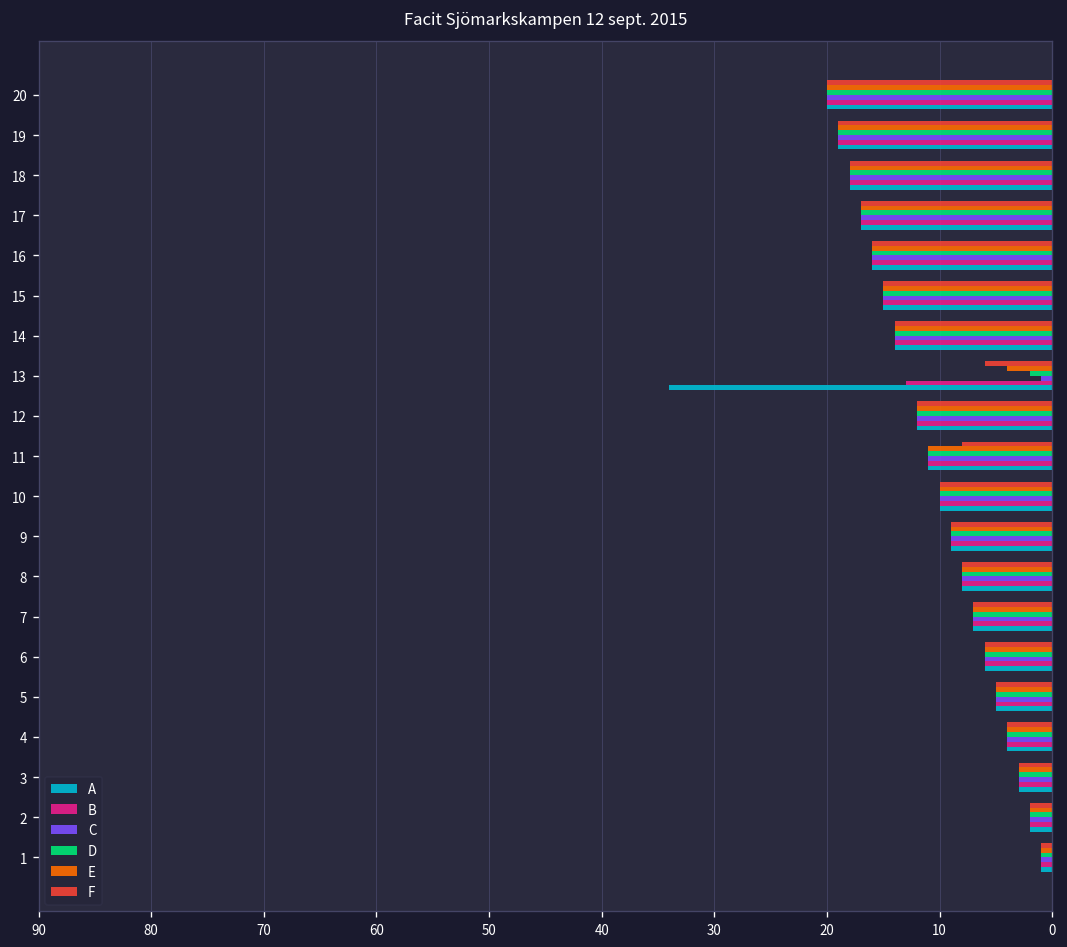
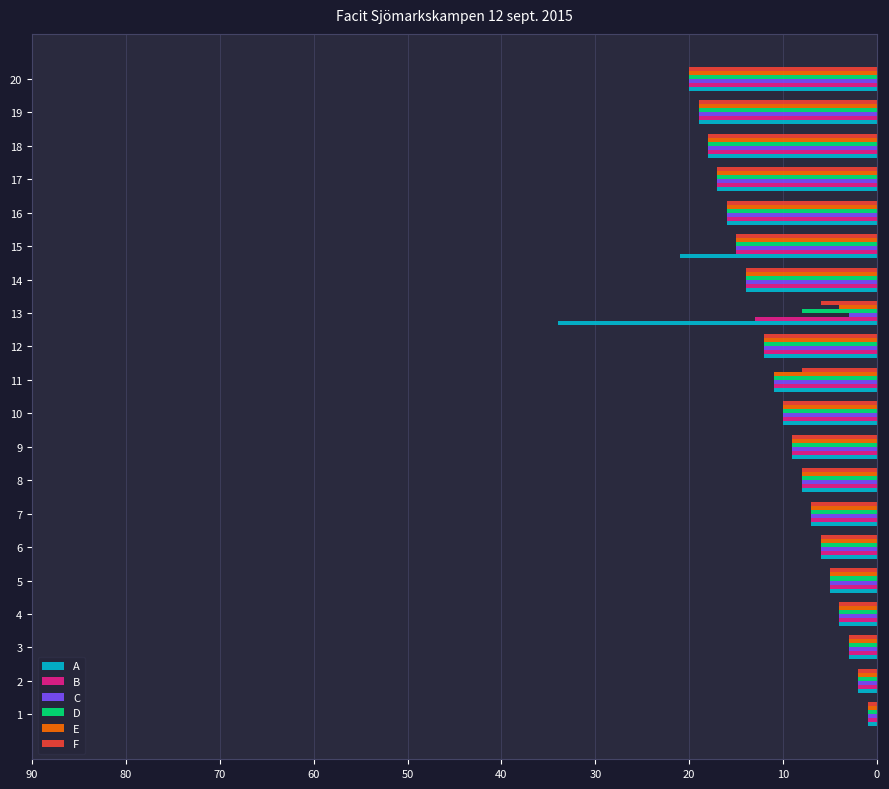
A, 15: 15 -> 21
D, 13: 2 -> 8
C, 13: 1 -> 3
